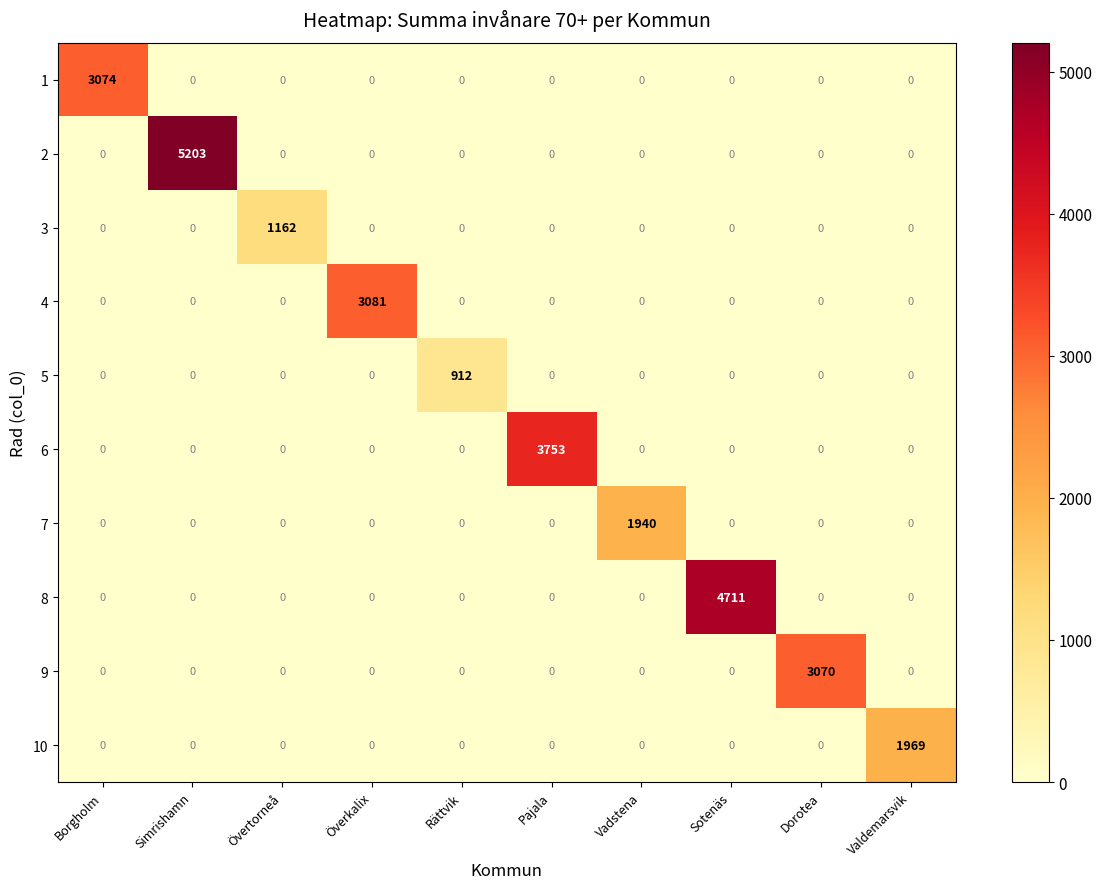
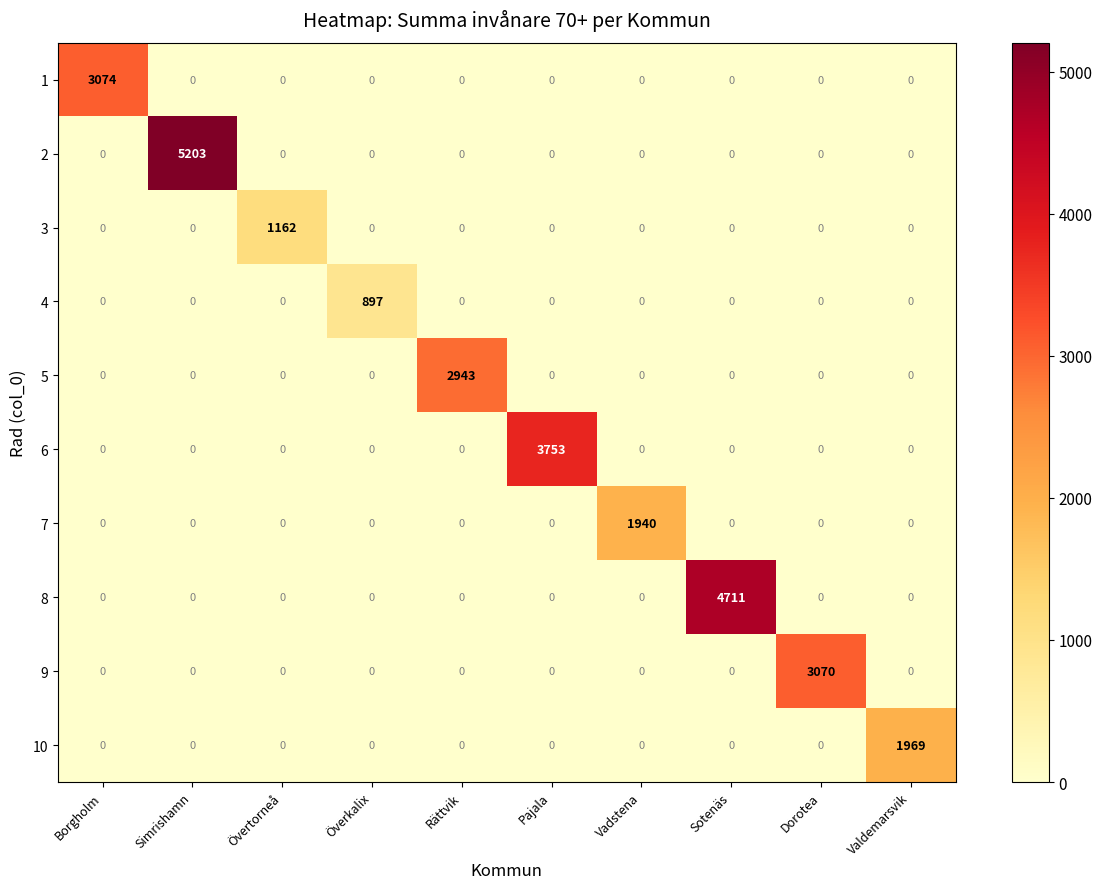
4, Överkalix: 3081 -> 897
5, Rättvik: 912 -> 2943
